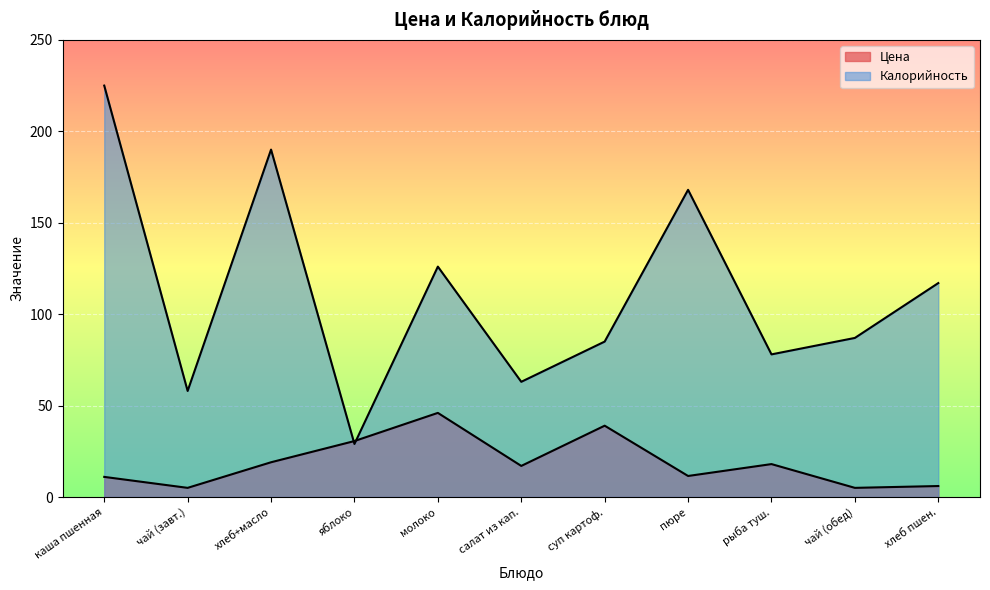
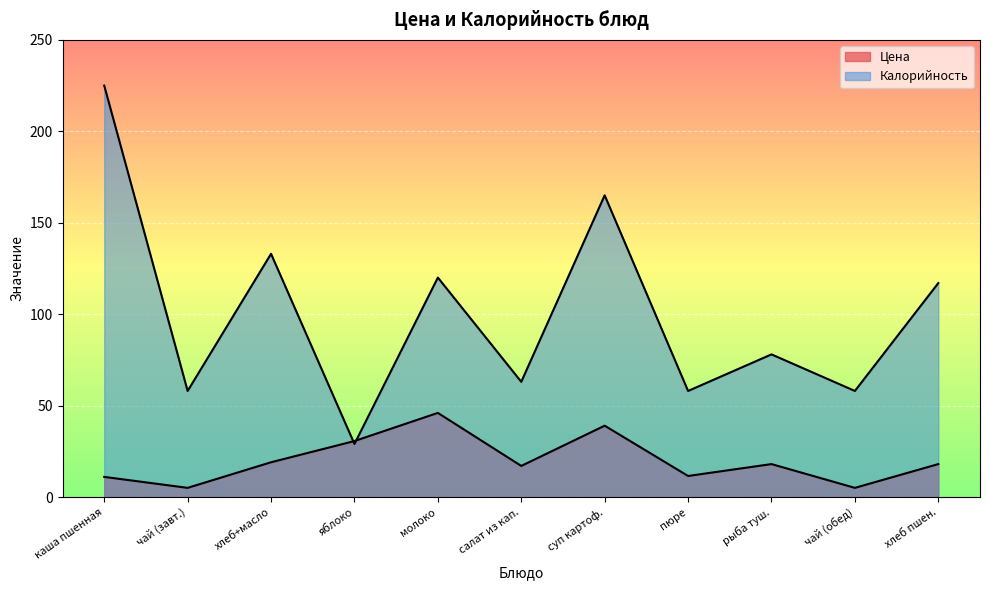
Калорийность, хлеб+масло: 190 -> 133
Калорийность, молоко: 126 -> 120
Калорийность, суп картоф.: 85 -> 165
Калорийность, пюре: 168 -> 58
Калорийность, чай (обед): 87 -> 58
Цена, хлеб пшен.: 6 -> 18
